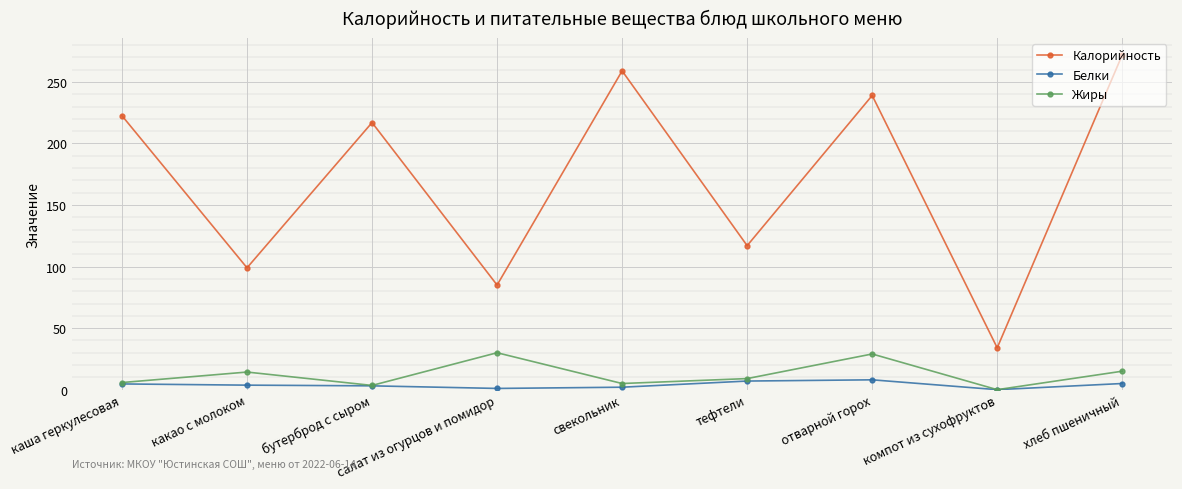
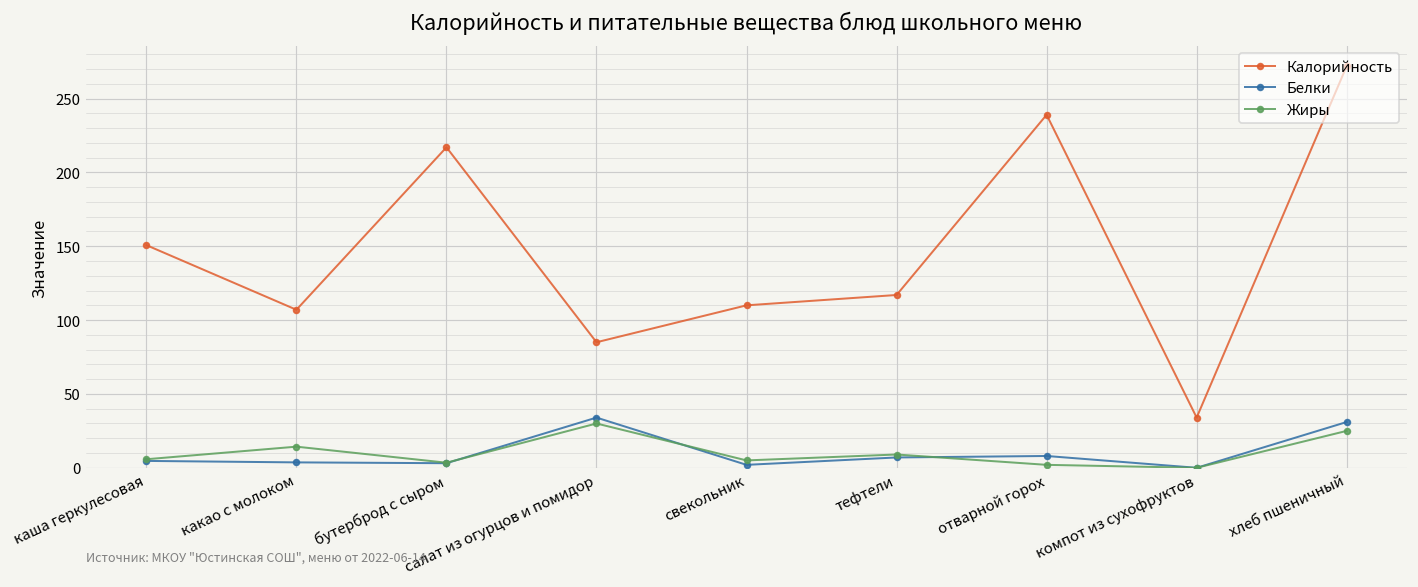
Калорийность, каша геркулесовая: 223 -> 151
Калорийность, какао с молоком: 99 -> 107
Белки, салат из огурцов и помидор: 1 -> 34
Калорийность, свекольник: 259 -> 110
Жиры, отварной горох: 29 -> 2
Белки, хлеб пшеничный: 5 -> 31
Жиры, хлеб пшеничный: 15 -> 25
